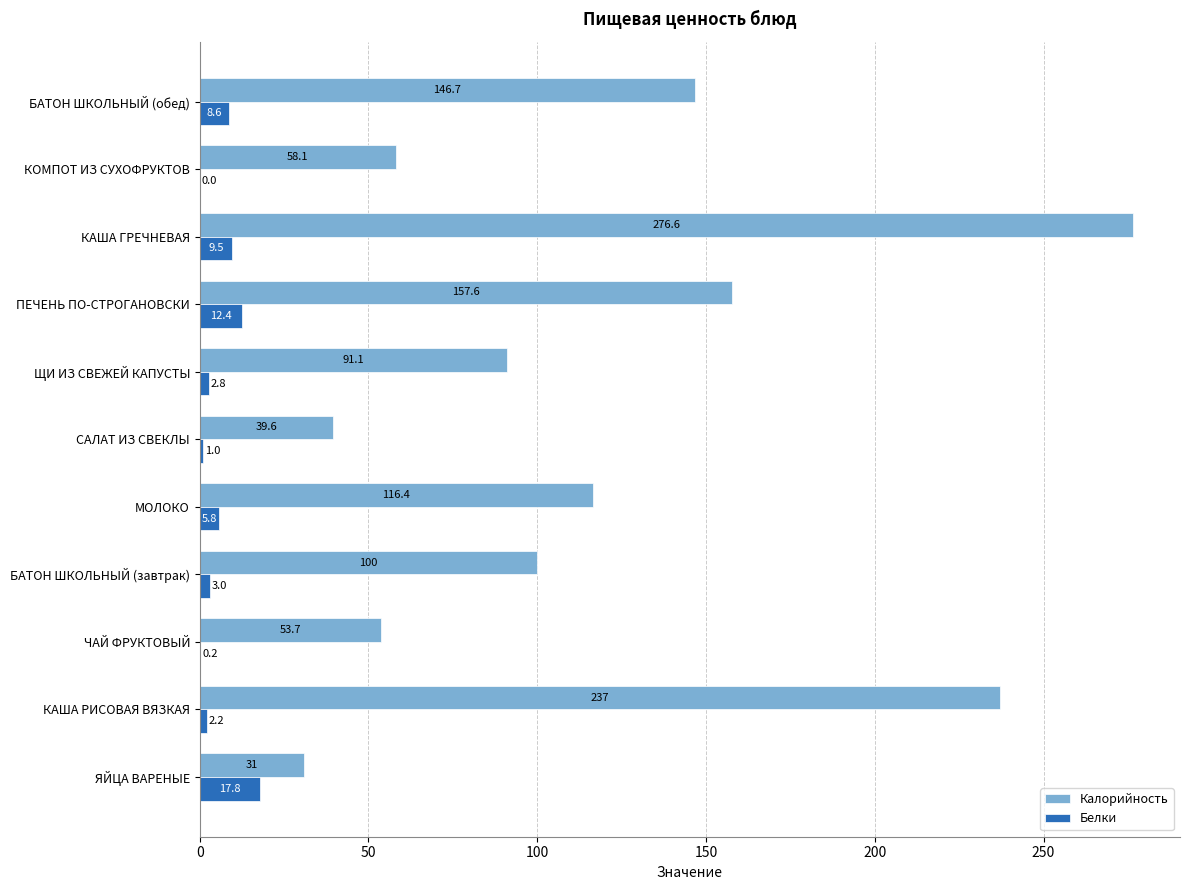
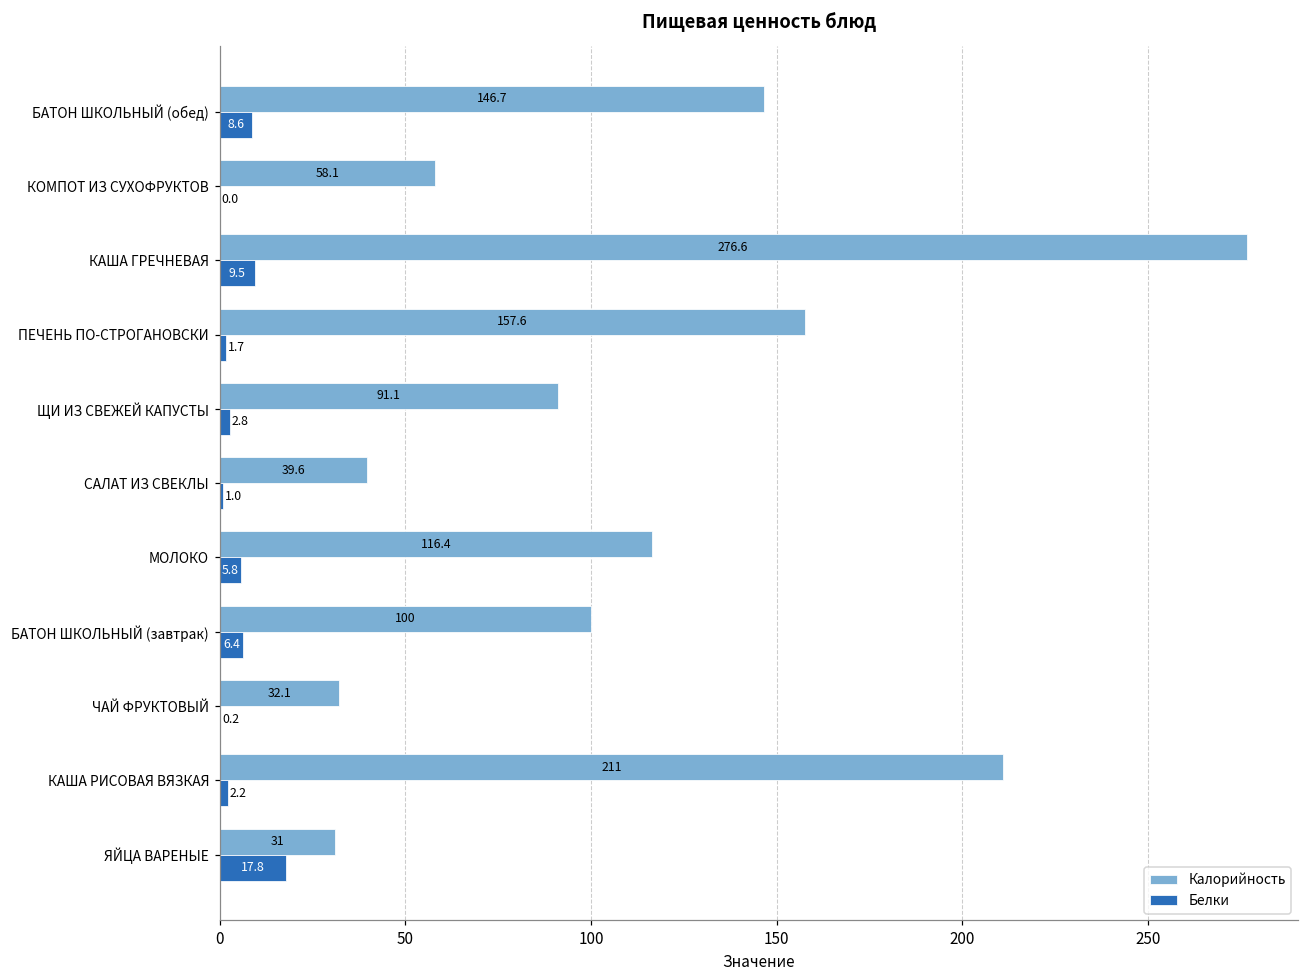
Белки, ПЕЧЕНЬ ПО-СТРОГАНОВСКИ: 12.4 -> 1.7
Белки, БАТОН ШКОЛЬНЫЙ (завтрак): 3.0 -> 6.4
Калорийность, ЧАЙ ФРУКТОВЫЙ: 53.7 -> 32.1
Калорийность, КАША РИСОВАЯ ВЯЗКАЯ: 237 -> 211
